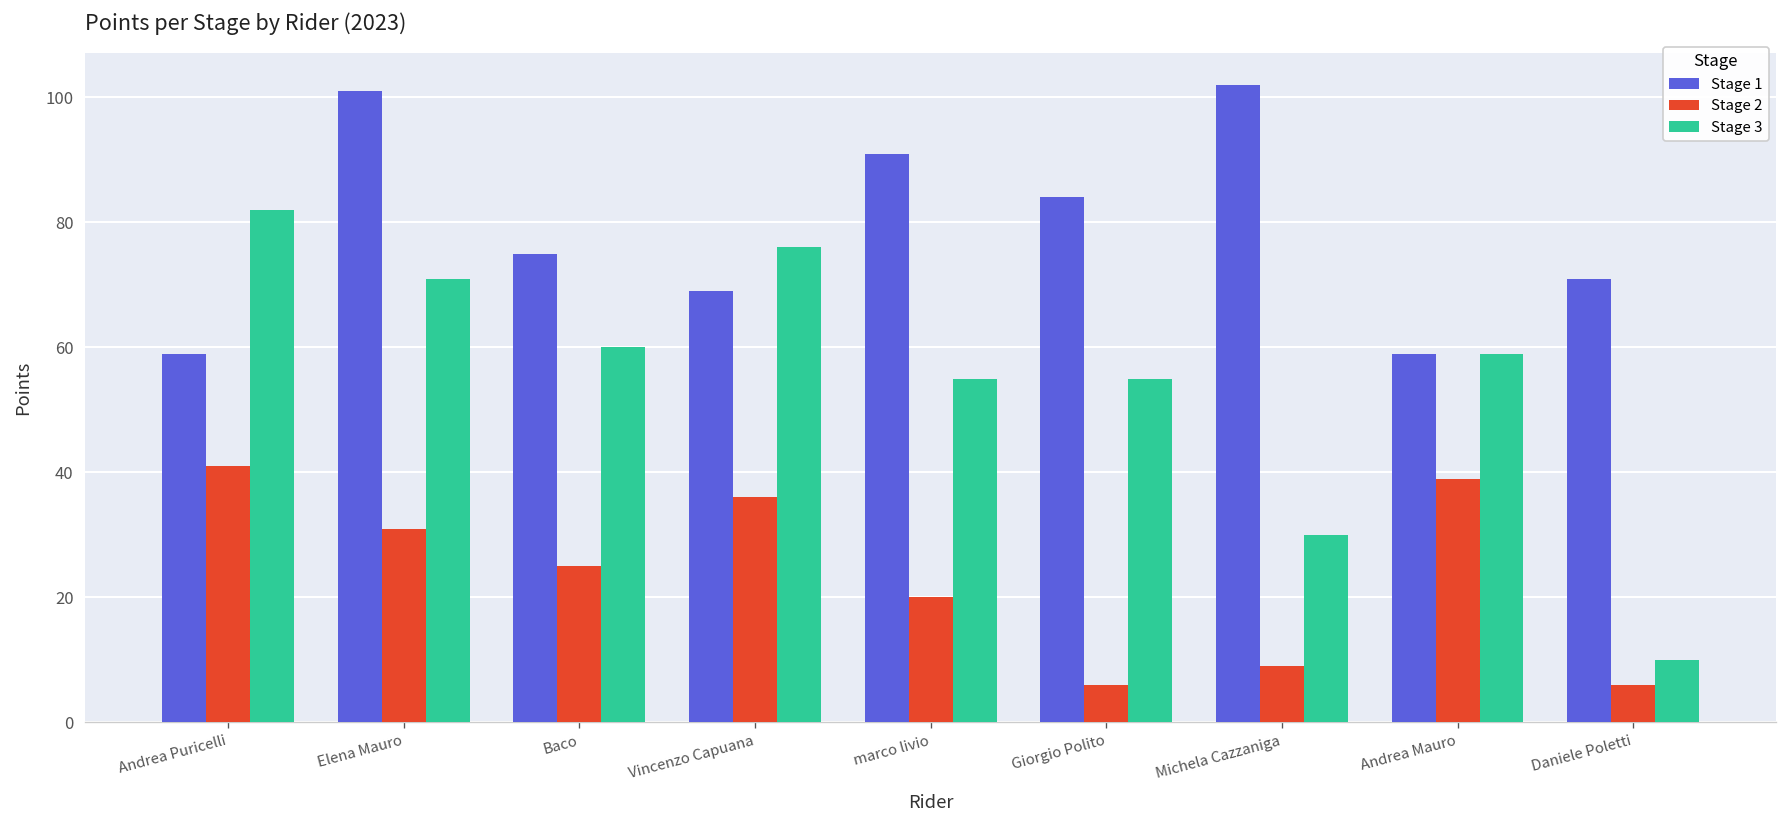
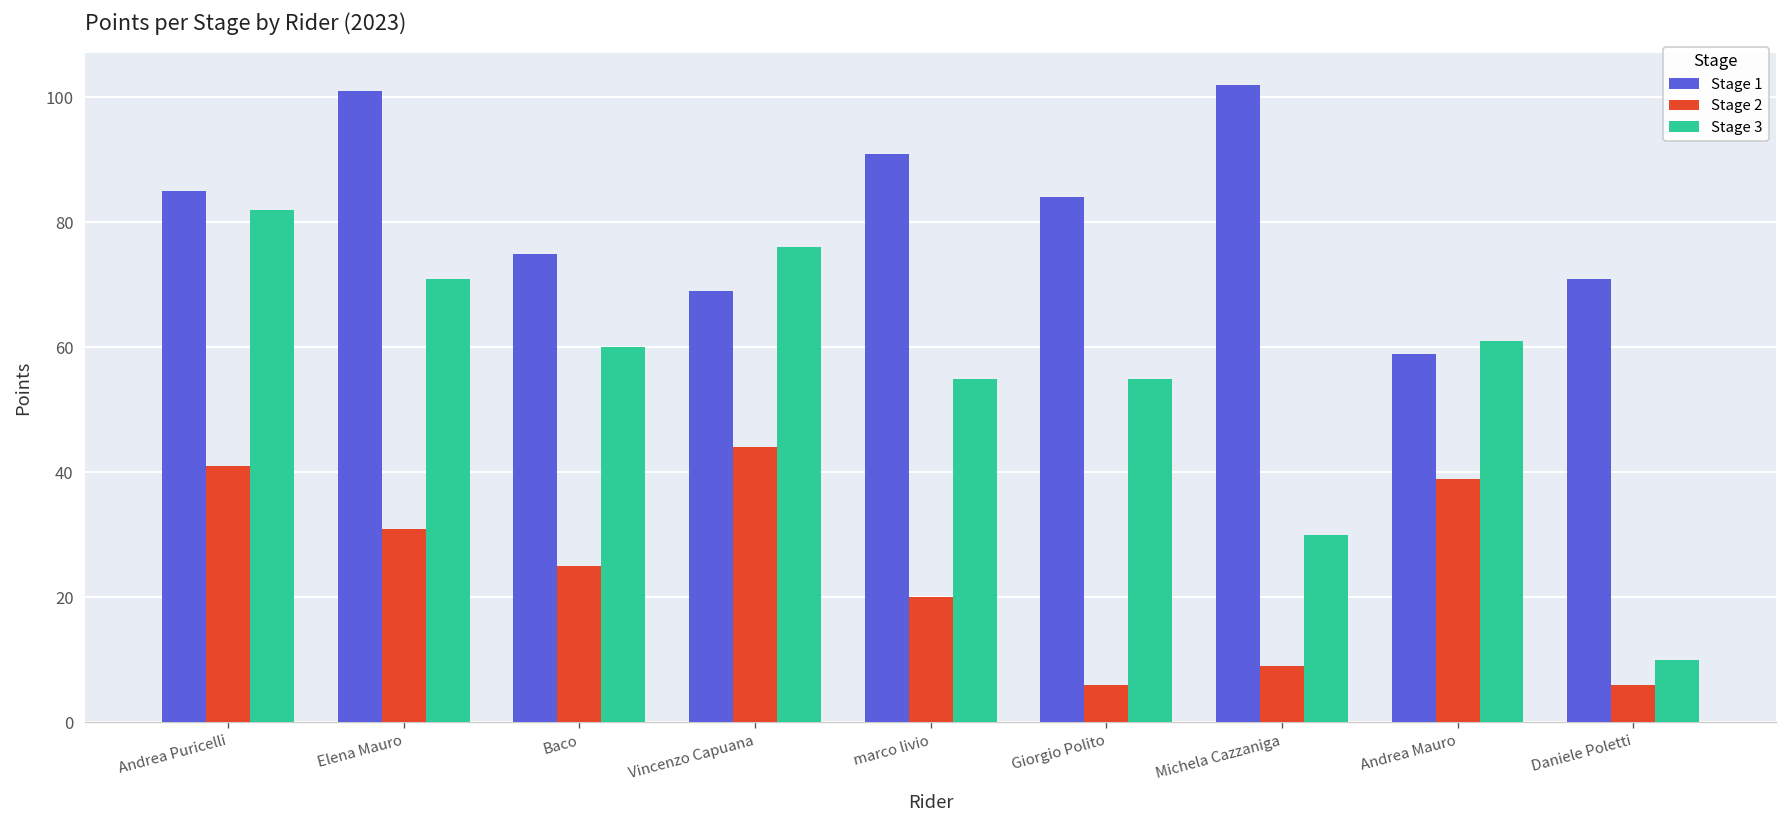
Stage 1, Andrea Puricelli: 59 -> 85
Stage 2, Vincenzo Capuana: 36 -> 44
Stage 3, Andrea Mauro: 59 -> 61
